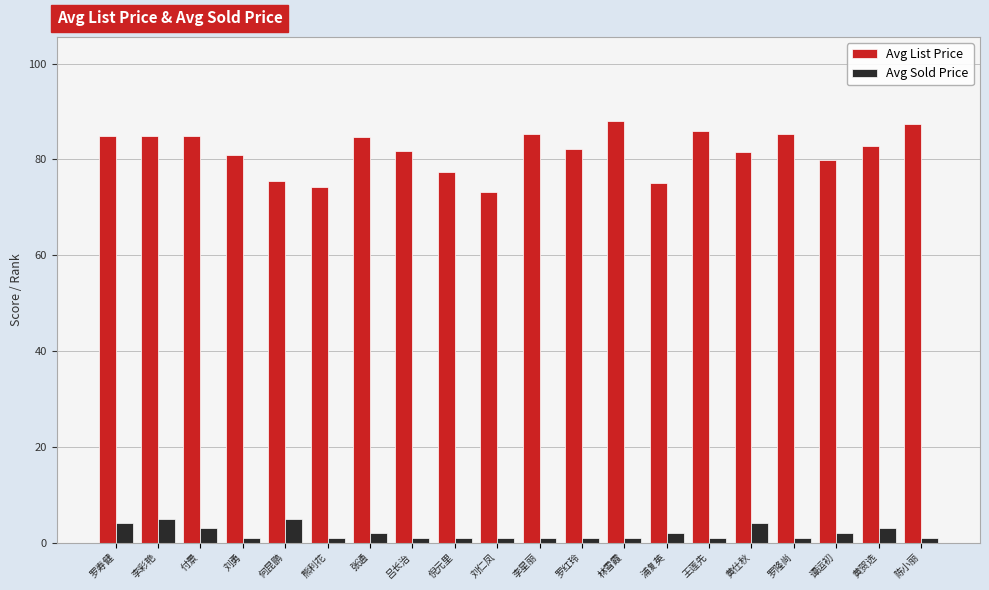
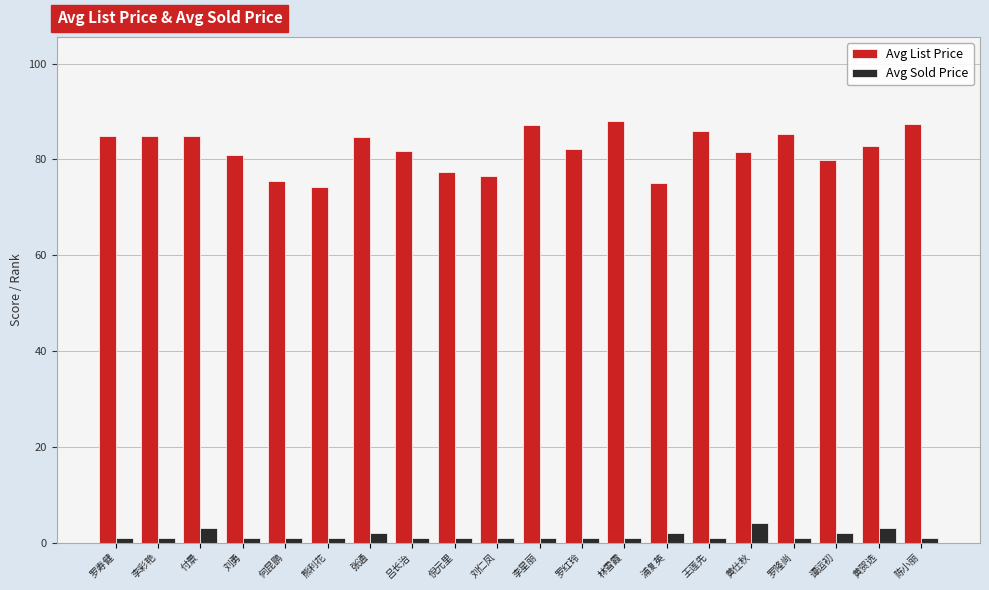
Avg Sold Price, 罗寿健: 4 -> 1
Avg Sold Price, 李彩艳: 5 -> 1
Avg Sold Price, 何昆鹏: 5 -> 1
Avg List Price, 刘仁凤: 73 -> 77
Avg List Price, 李星丽: 85 -> 87
